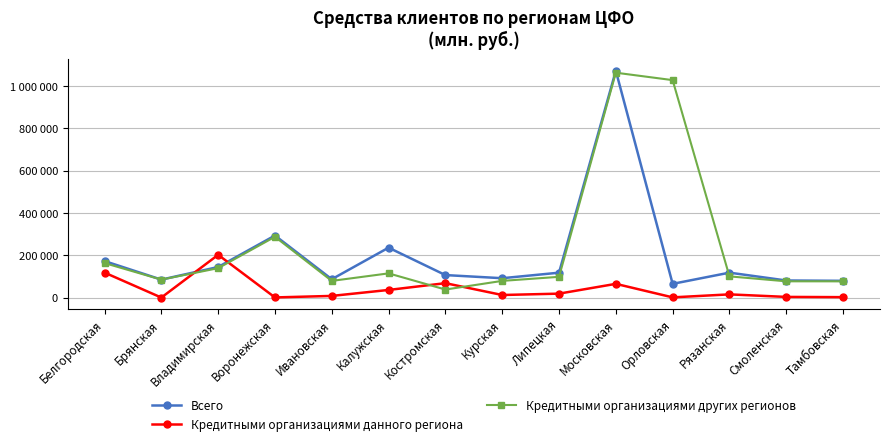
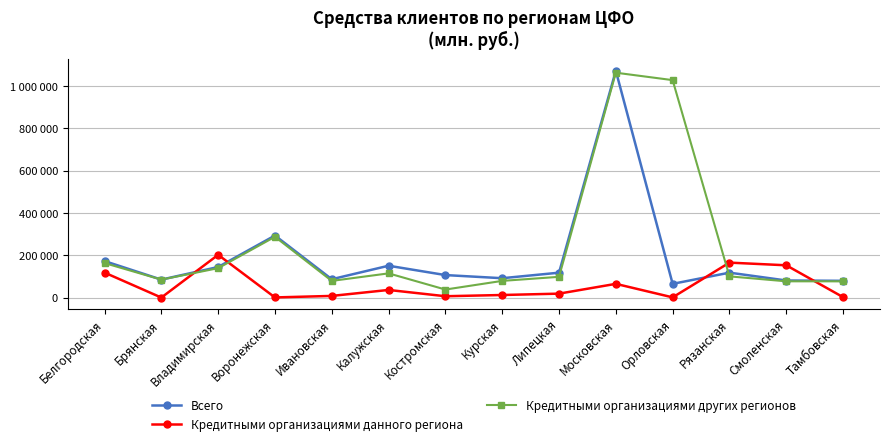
Всего, Калужская: 240000 -> 150000
Кредитными организациями данного региона, Костромская: 70000 -> 10000
Кредитными организациями данного региона, Рязанская: 20000 -> 170000
Кредитными организациями данного региона, Смоленская: 0 -> 150000
